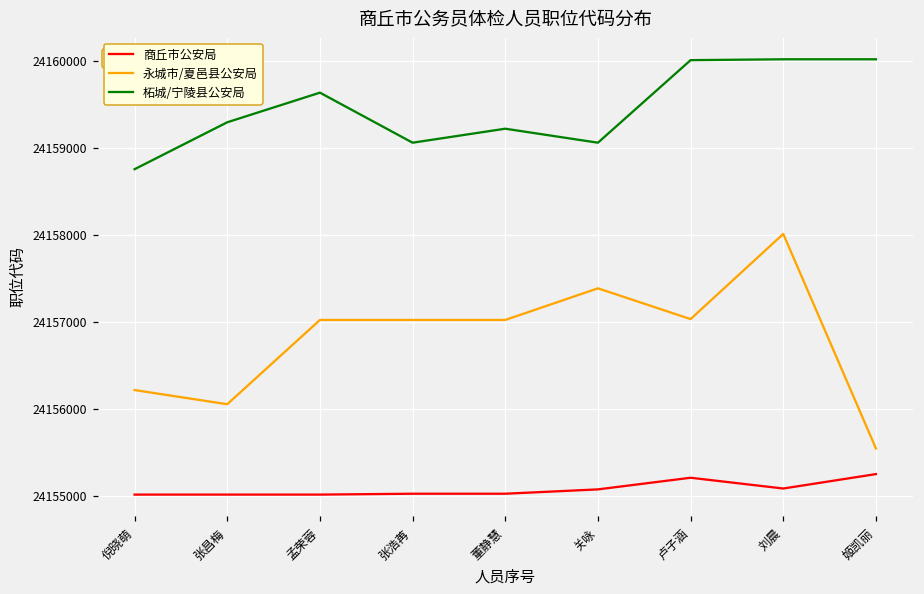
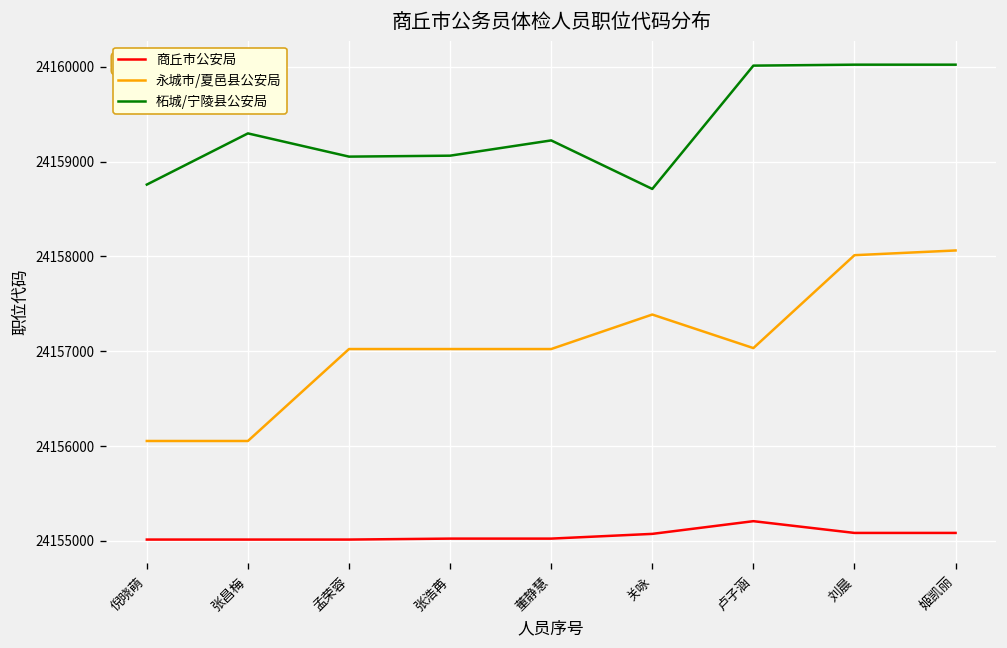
永城市/夏邑县公安局, 倪晓萌: 24156200 -> 24156100
柘城/宁陵县公安局, 孟荣蓉: 24159600 -> 24159100
柘城/宁陵县公安局, 关咏: 24159100 -> 24158700
商丘市公安局, 姬凯丽: 24155200 -> 24155100
永城市/夏邑县公安局, 姬凯丽: 24155500 -> 24158100
